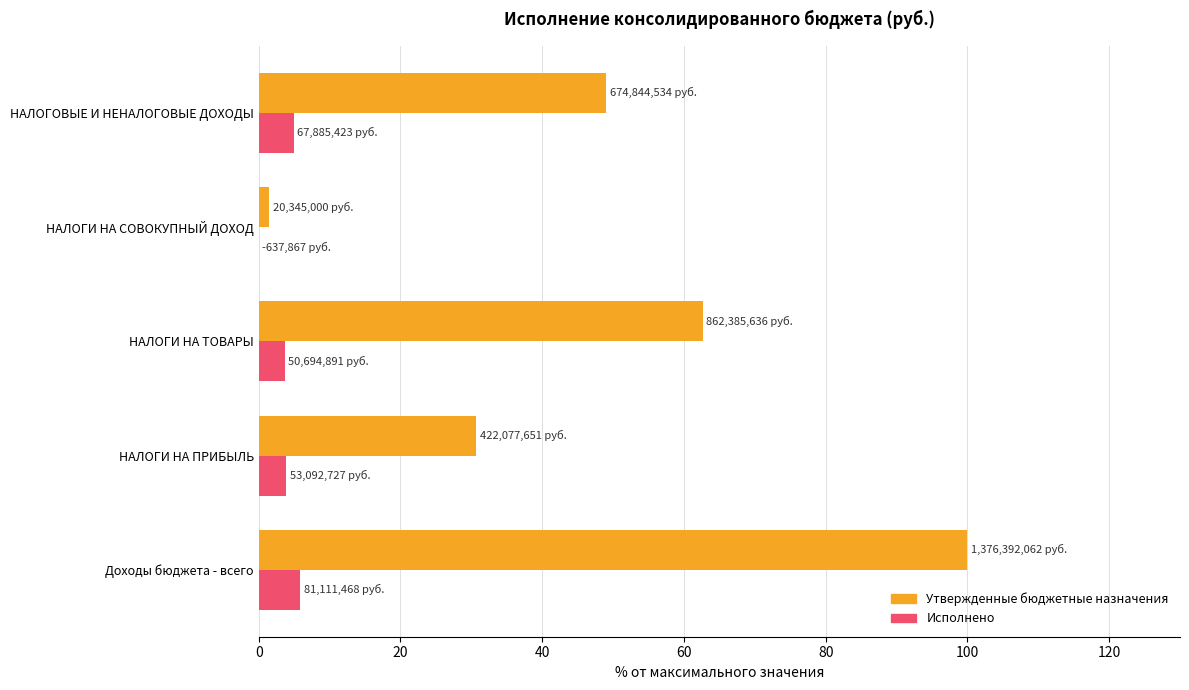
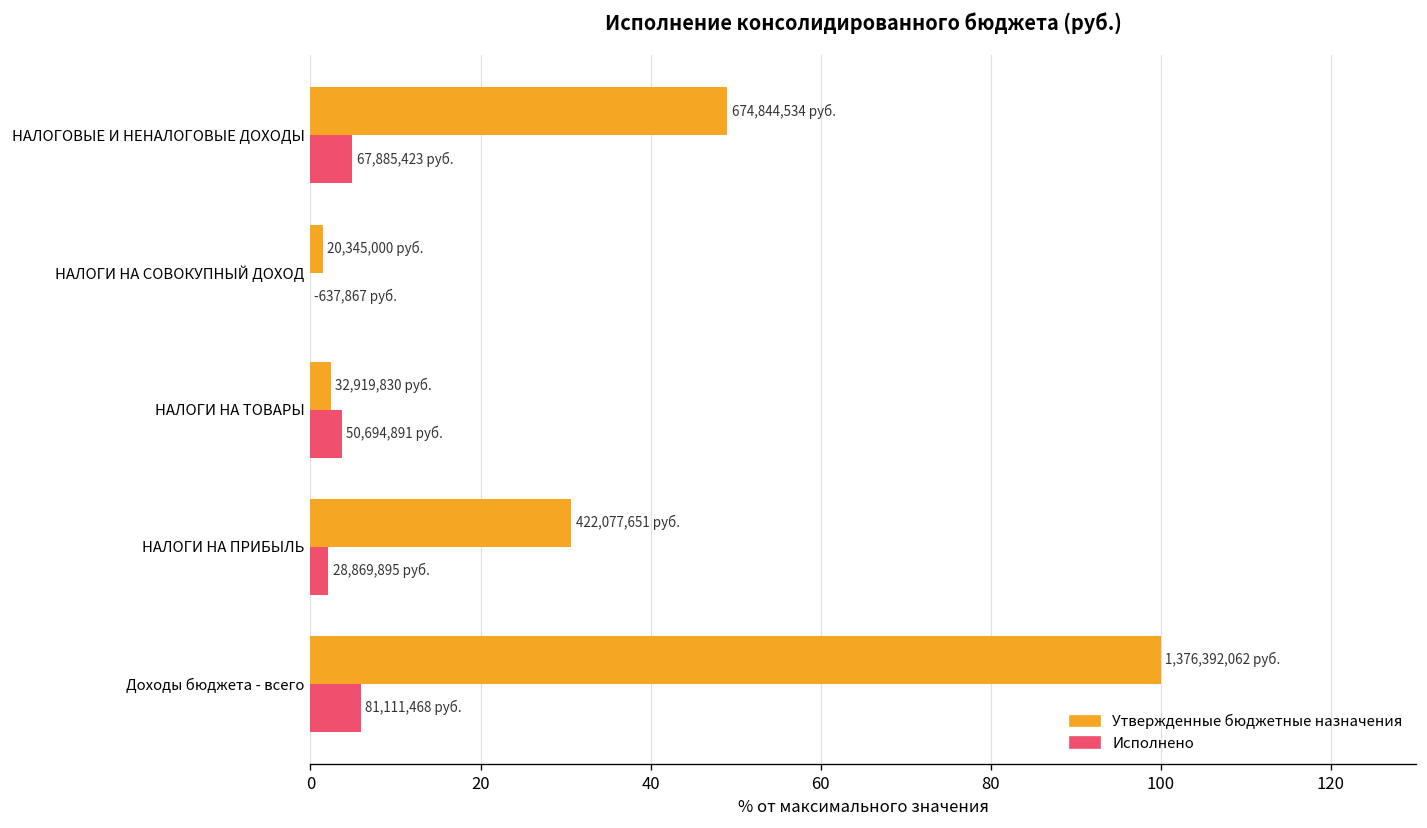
Утвержденные бюджетные назначения, НАЛОГИ НА ТОВАРЫ: 862,385,636 -> 32,919,830
Исполнено, НАЛОГИ НА ПРИБЫЛЬ: 53,092,727 -> 28,869,895
